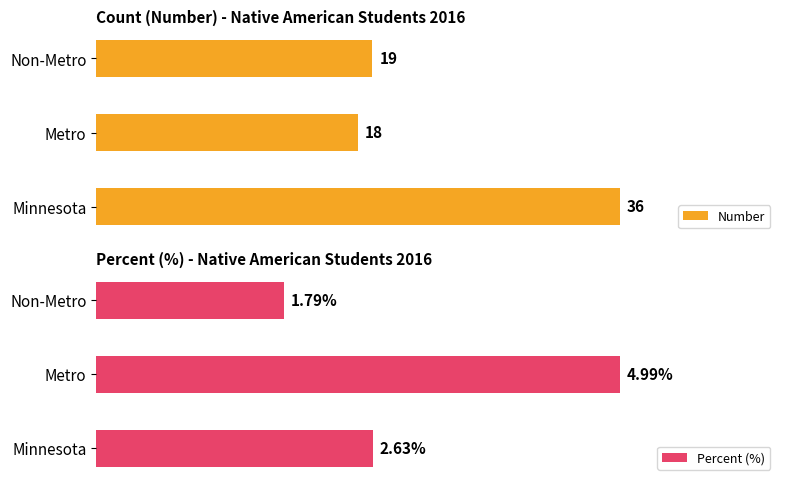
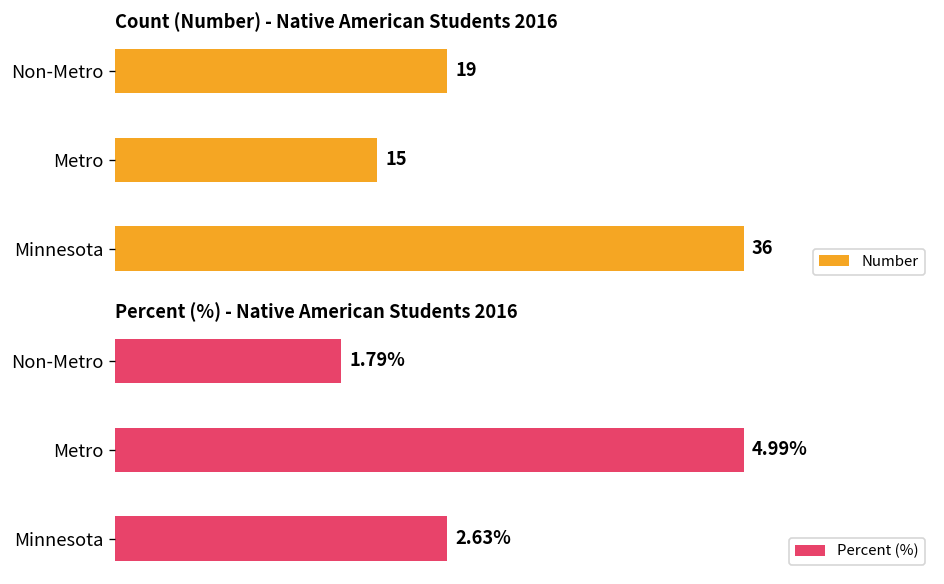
Count (Number) - Native American Students 2016, Metro: 18 -> 15
